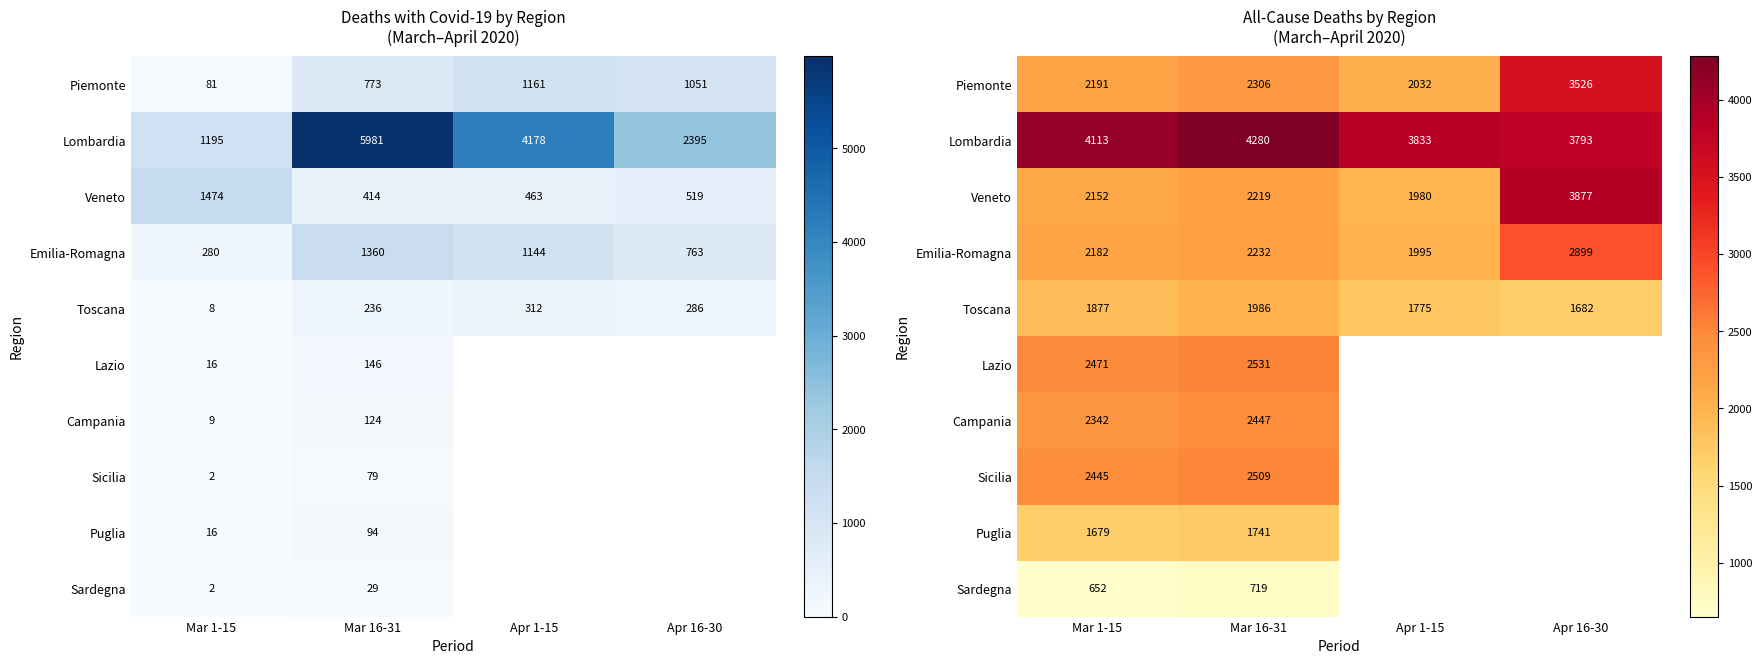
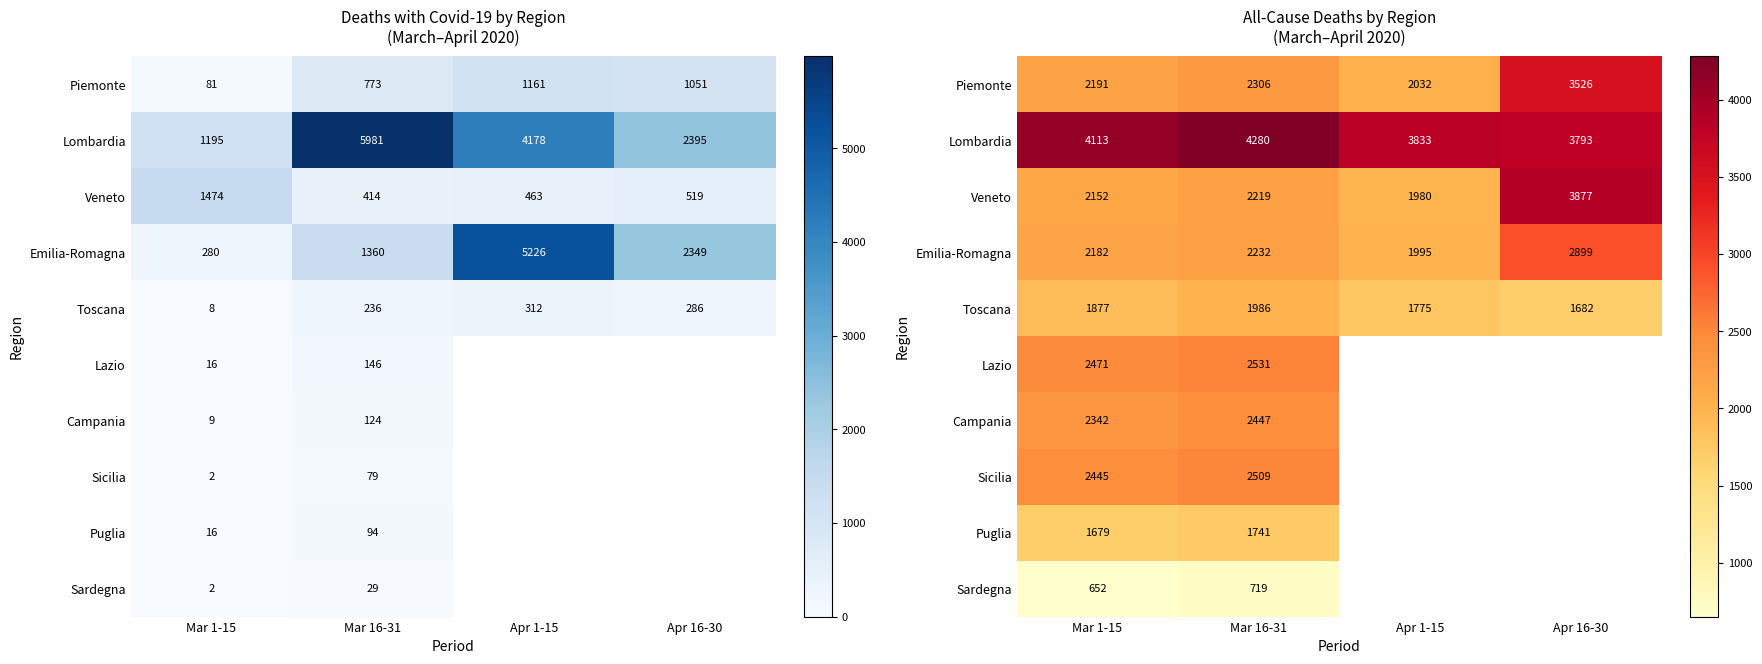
Deaths with Covid-19 by Region (March–April 2020), Emilia-Romagna, Apr 1-15: 1144 -> 5226
Deaths with Covid-19 by Region (March–April 2020), Emilia-Romagna, Apr 16-30: 763 -> 2349
